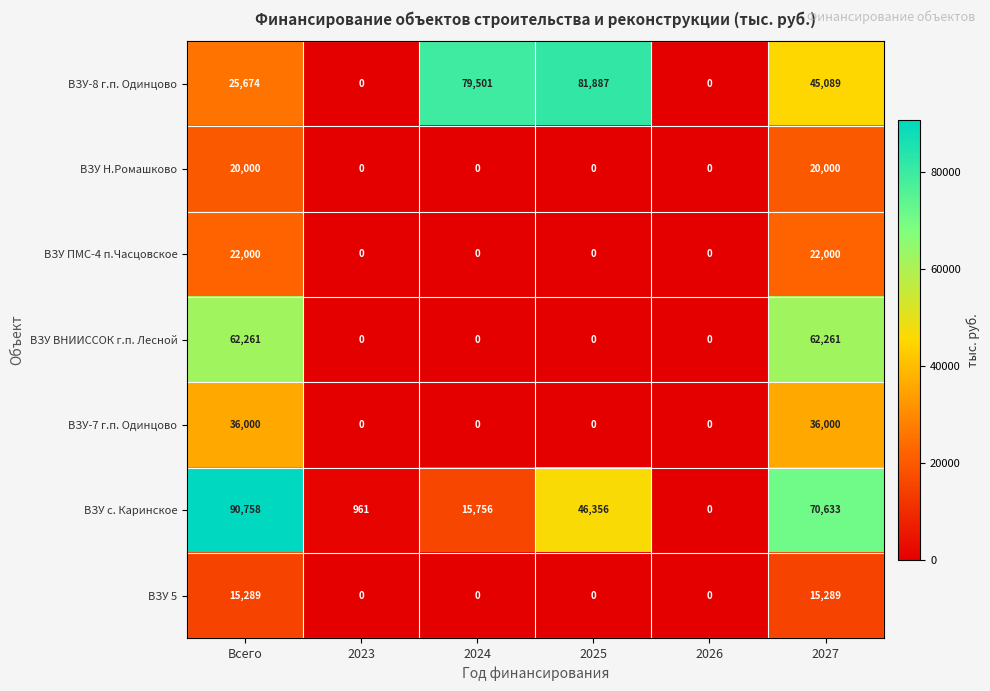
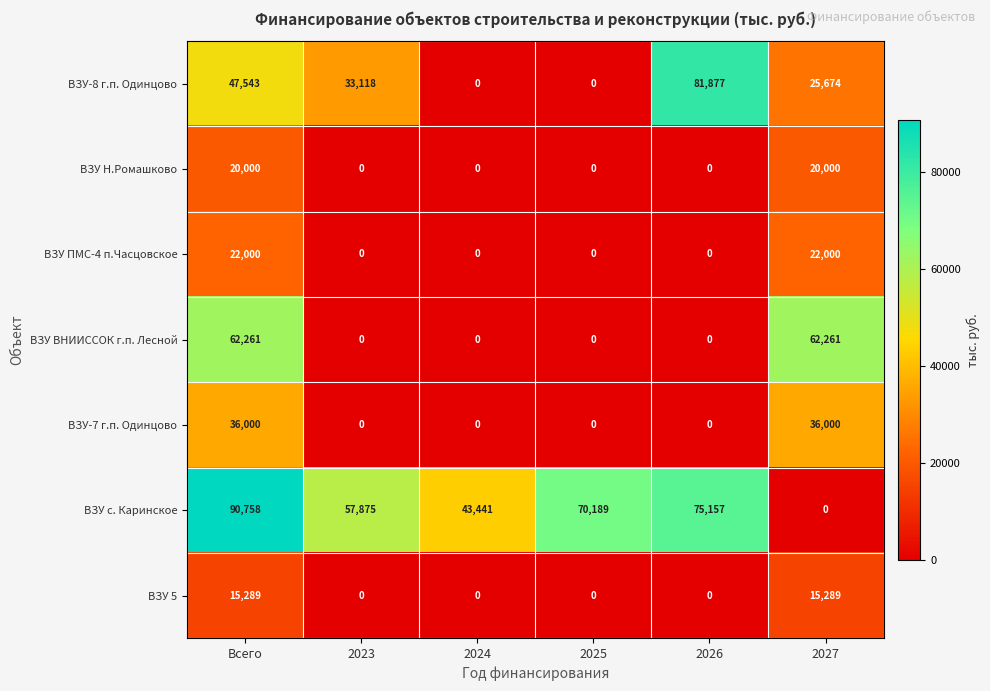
ВЗУ-8 г.п. Одинцово, Всего: 25,674 -> 47,543
ВЗУ-8 г.п. Одинцово, 2023: 0 -> 33,118
ВЗУ-8 г.п. Одинцово, 2024: 79,501 -> 0
ВЗУ-8 г.п. Одинцово, 2025: 81,887 -> 0
ВЗУ-8 г.п. Одинцово, 2026: 0 -> 81,877
ВЗУ-8 г.п. Одинцово, 2027: 45,089 -> 25,674
ВЗУ с. Каринское, 2023: 961 -> 57,875
ВЗУ с. Каринское, 2024: 15,756 -> 43,441
ВЗУ с. Каринское, 2025: 46,356 -> 70,189
ВЗУ с. Каринское, 2026: 0 -> 75,157
ВЗУ с. Каринское, 2027: 70,633 -> 0
